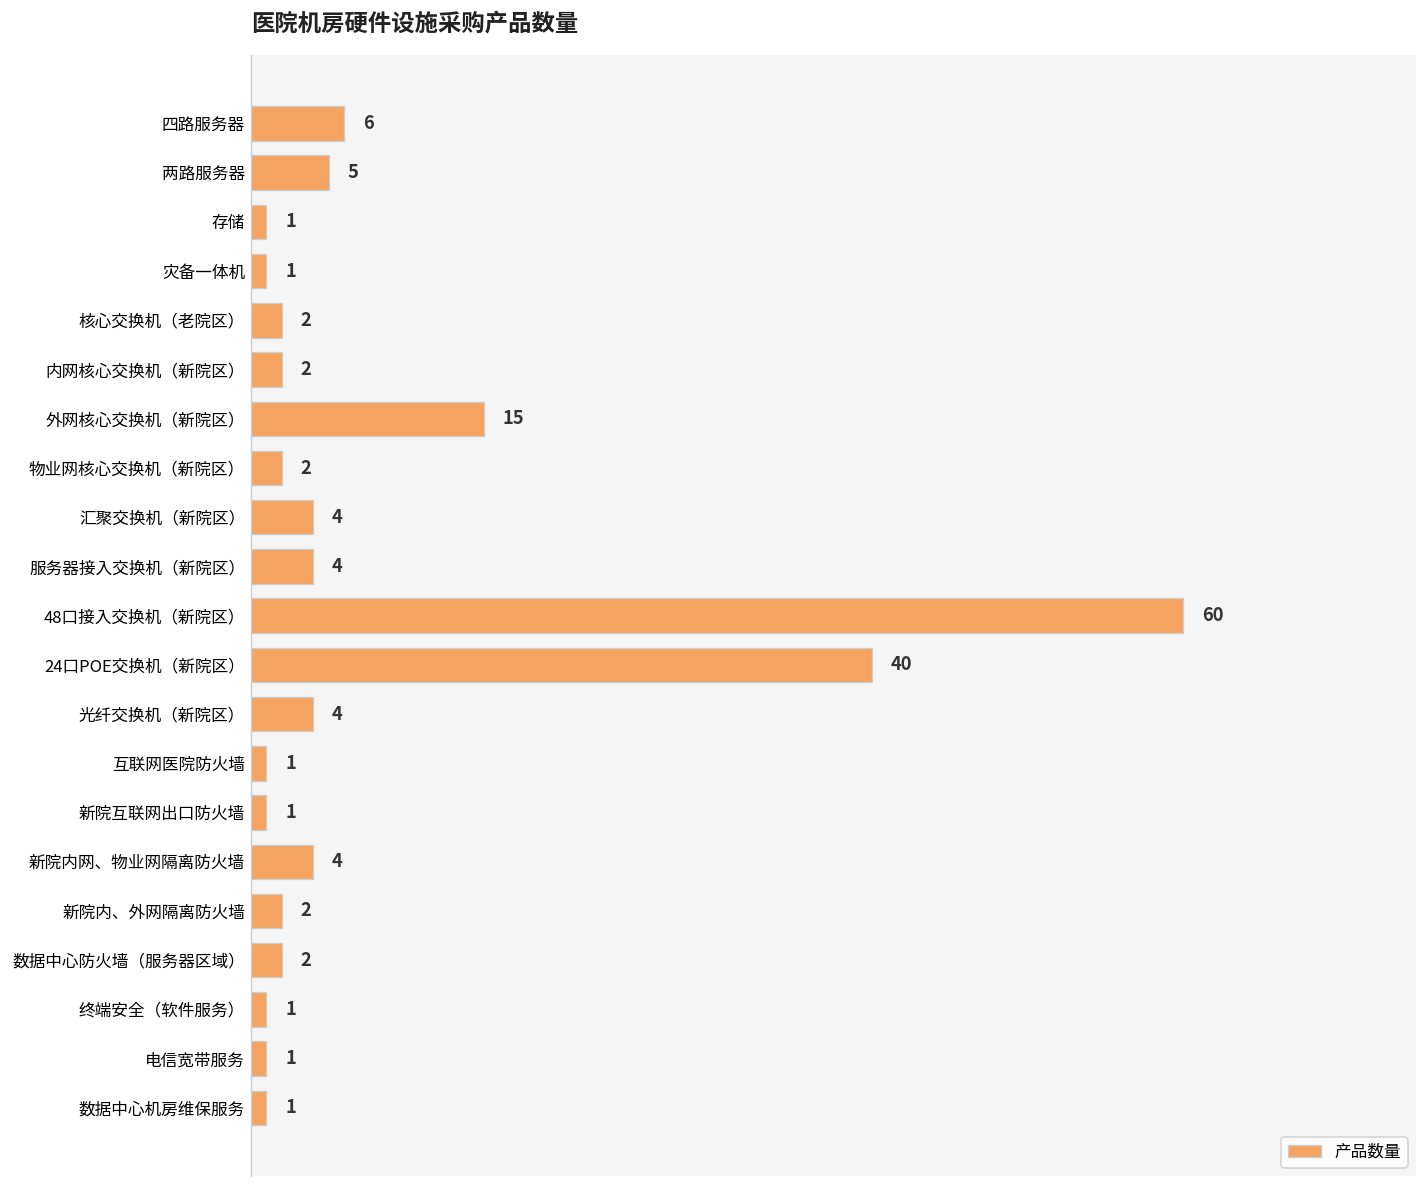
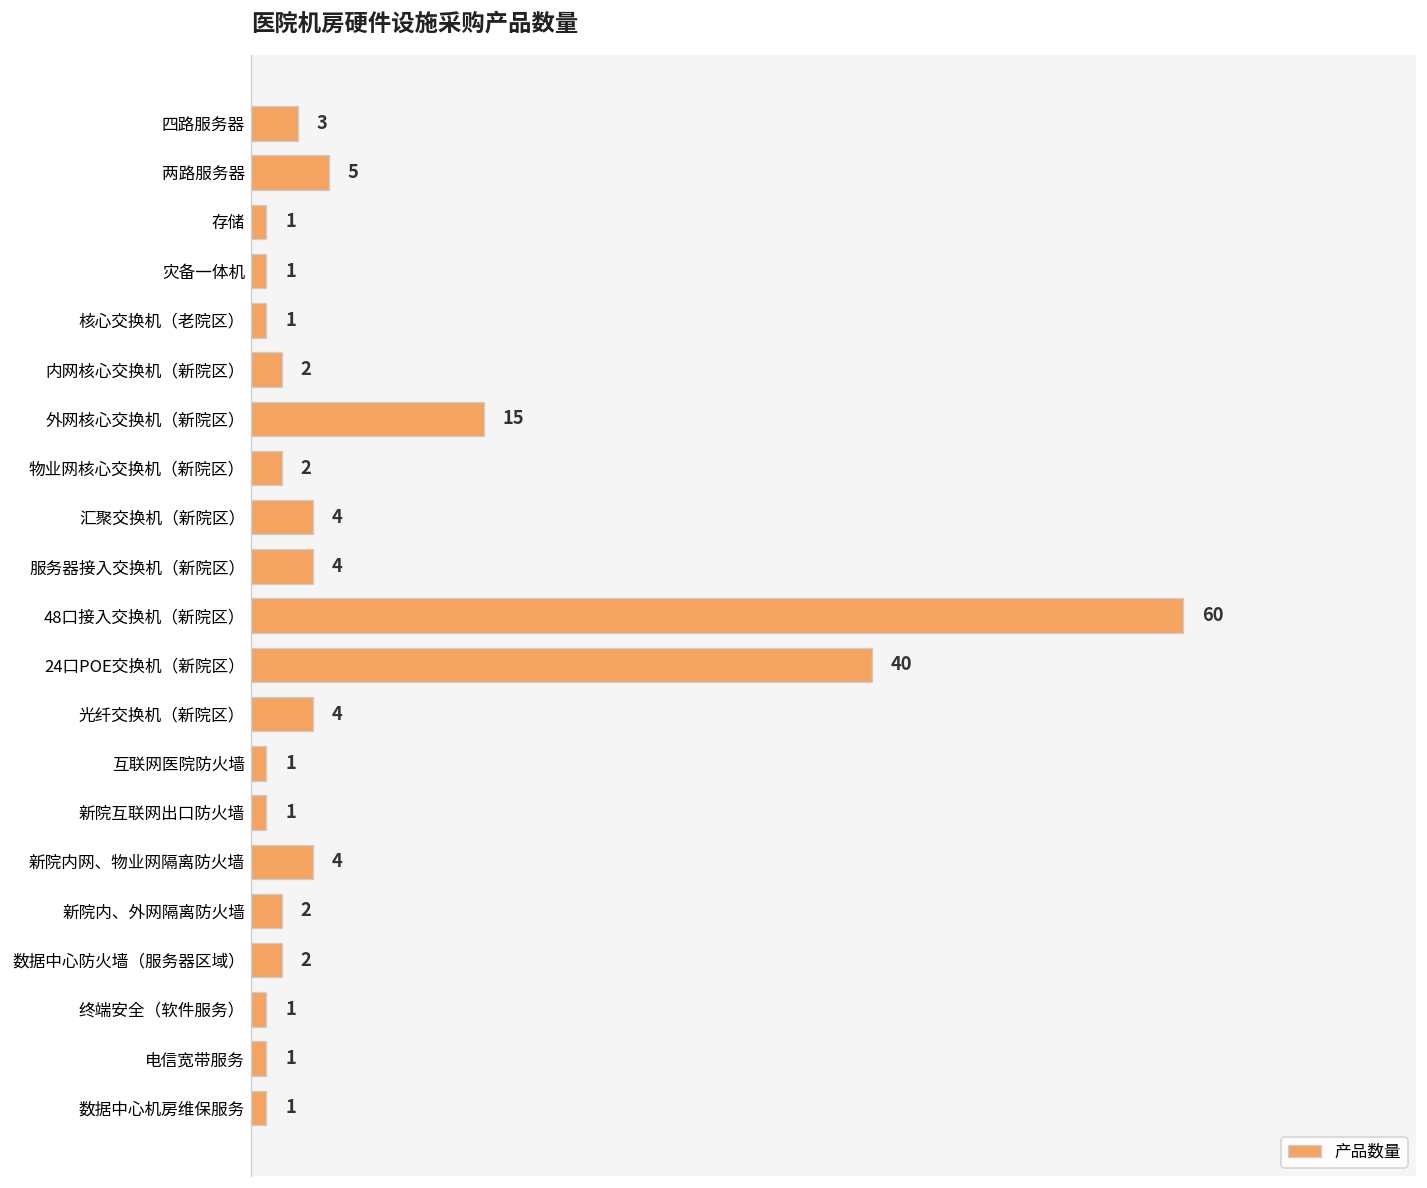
四路服务器: 6 -> 3
核心交换机（老院区）: 2 -> 1
